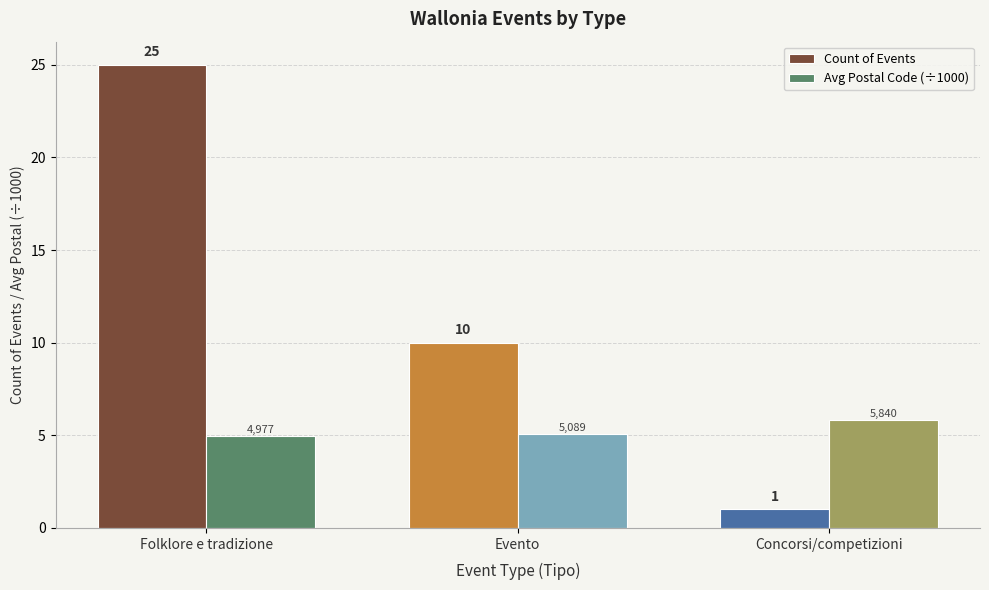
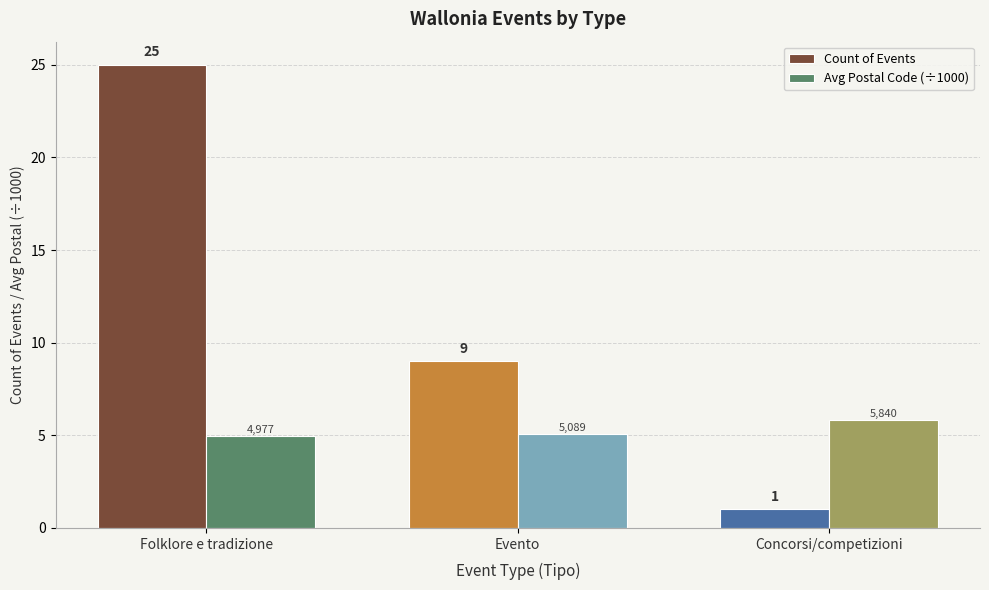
Count of Events, Evento: 10 -> 9
